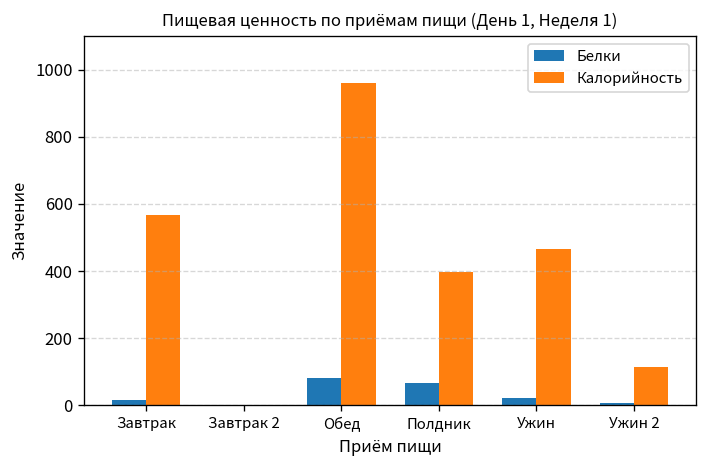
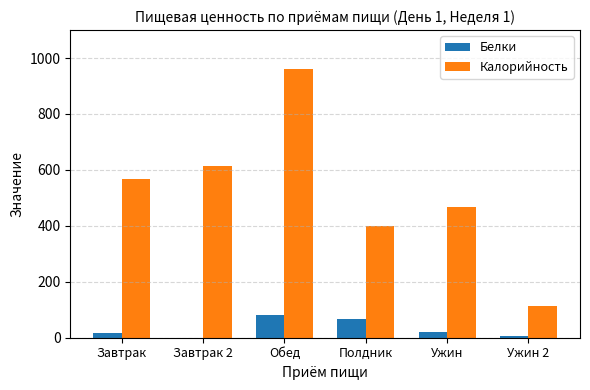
Калорийность, Завтрак 2: 0 -> 620
